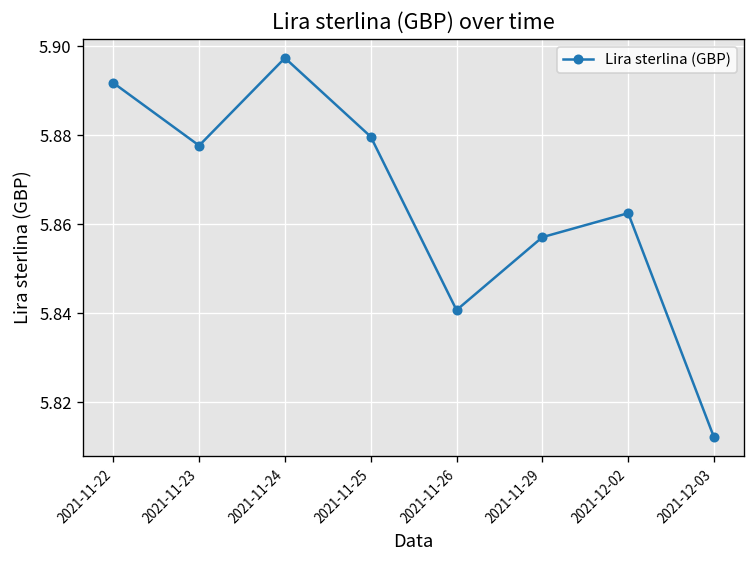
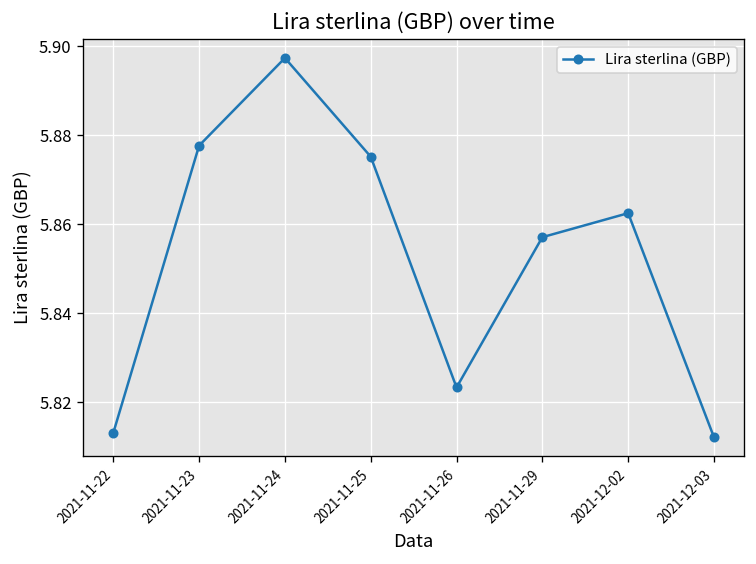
2021-11-22: 5.892 -> 5.813
2021-11-25: 5.880 -> 5.875
2021-11-26: 5.841 -> 5.823
